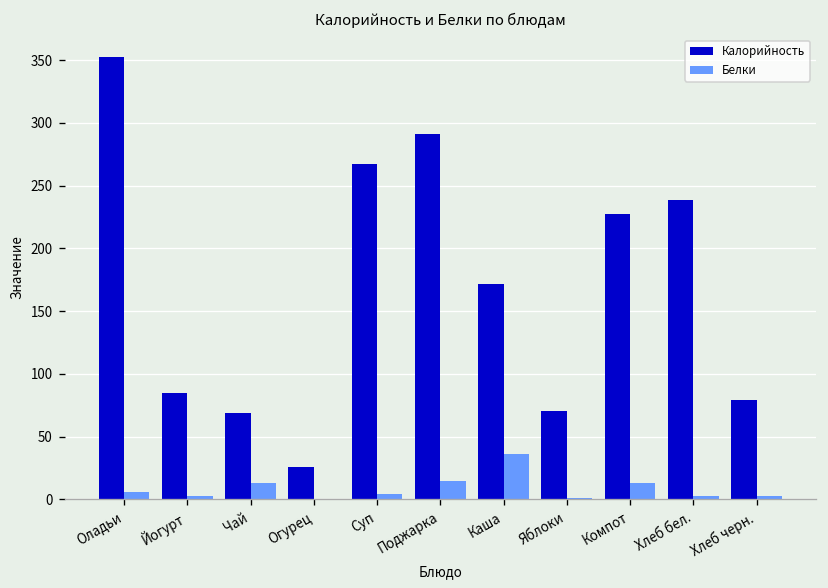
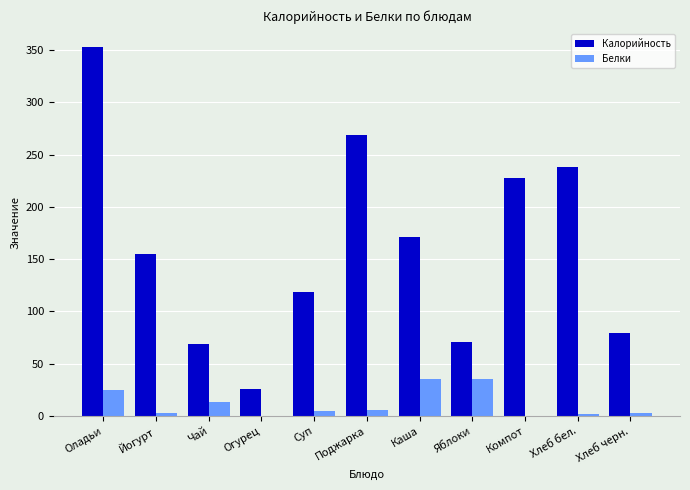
Белки, Оладьи: 6 -> 25
Калорийность, Йогурт: 85 -> 155
Калорийность, Суп: 267 -> 119
Калорийность, Поджарка: 292 -> 269
Белки, Поджарка: 14 -> 5
Белки, Яблоки: 1 -> 36
Белки, Компот: 13 -> 0
